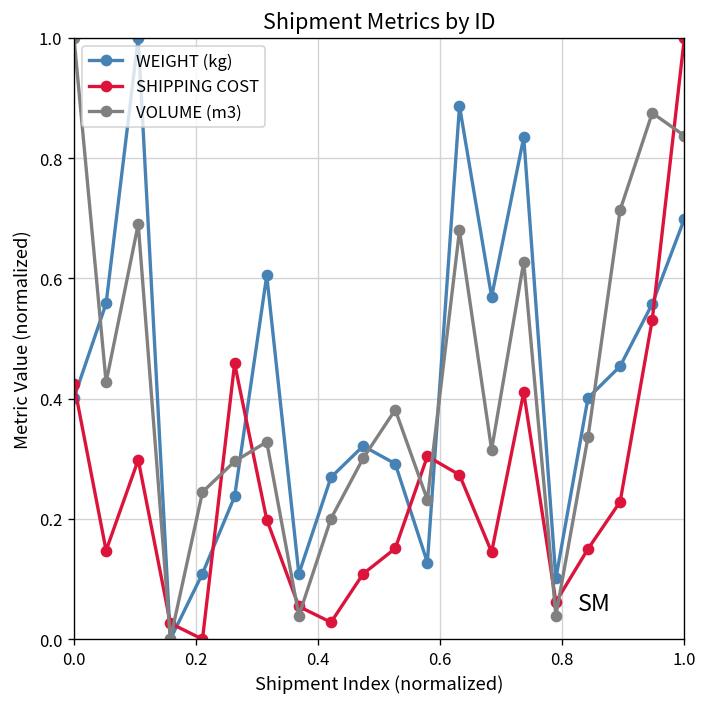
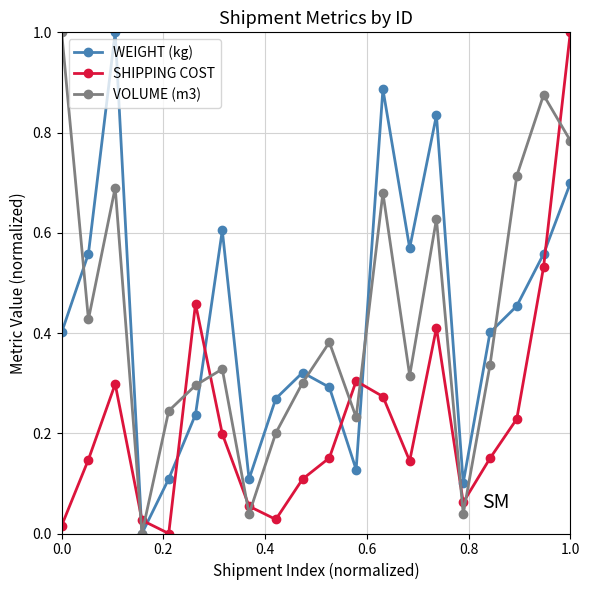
SHIPPING COST, 0.0: 0.42 -> 0.02
VOLUME (m3), 1.0: 0.84 -> 0.78
